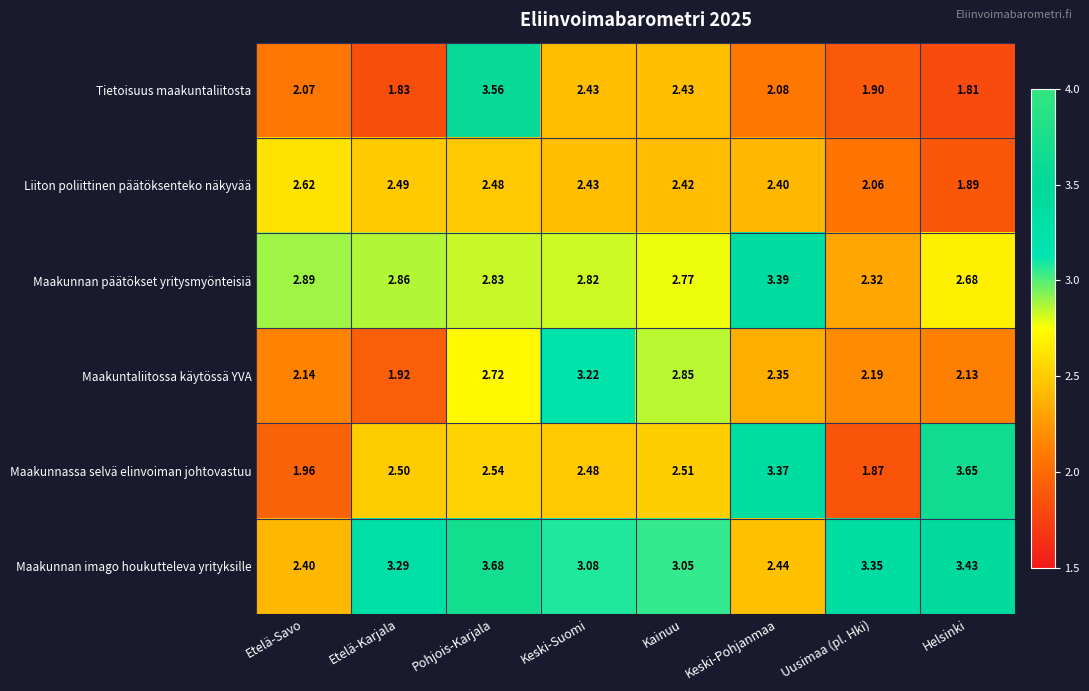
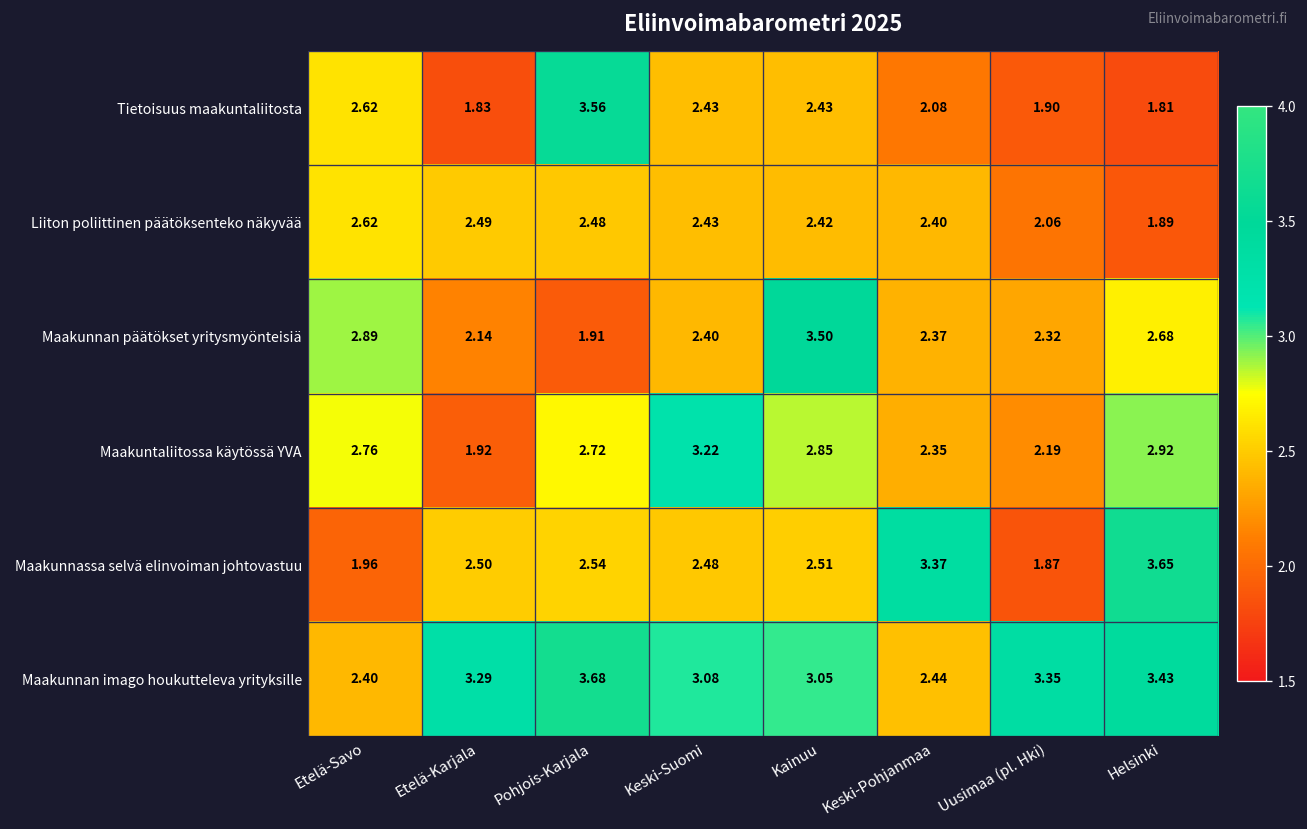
Tietoisuus maakuntaliitosta, Etelä-Savo: 2.07 -> 2.62
Maakunnan päätökset yritysmyönteisiä, Etelä-Karjala: 2.86 -> 2.14
Maakunnan päätökset yritysmyönteisiä, Pohjois-Karjala: 2.83 -> 1.91
Maakunnan päätökset yritysmyönteisiä, Keski-Suomi: 2.82 -> 2.40
Maakunnan päätökset yritysmyönteisiä, Kainuu: 2.77 -> 3.50
Maakunnan päätökset yritysmyönteisiä, Keski-Pohjanmaa: 3.39 -> 2.37
Maakuntaliitossa käytössä YVA, Etelä-Savo: 2.14 -> 2.76
Maakuntaliitossa käytössä YVA, Helsinki: 2.13 -> 2.92
